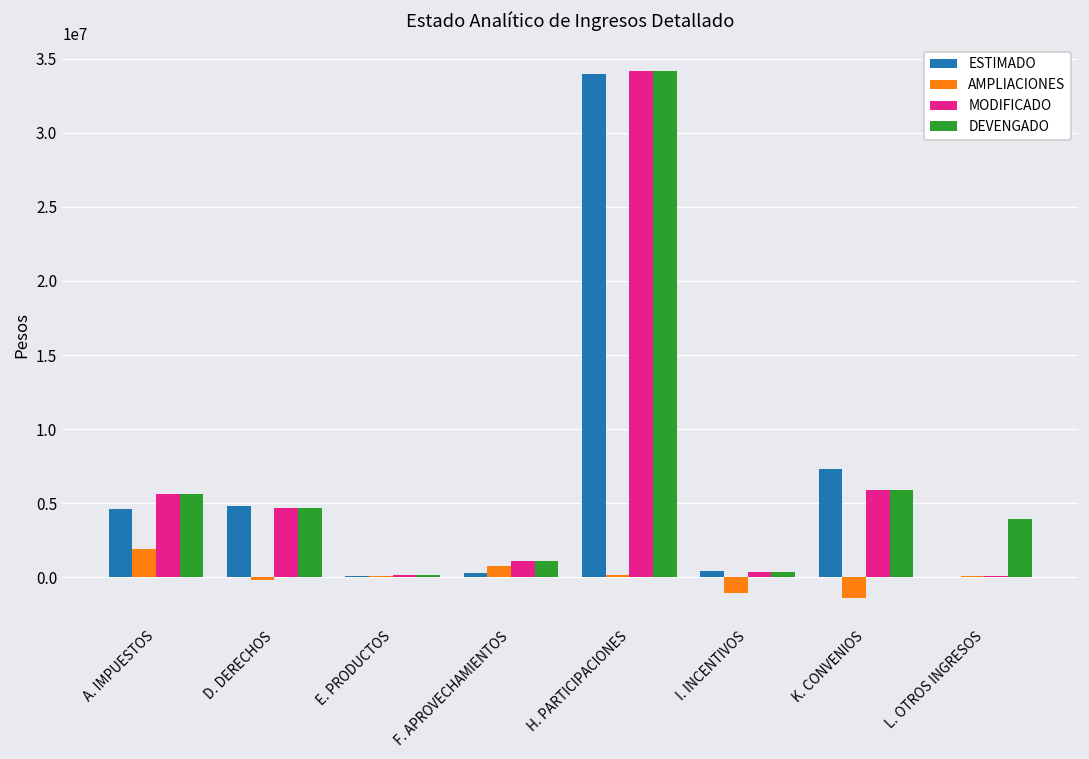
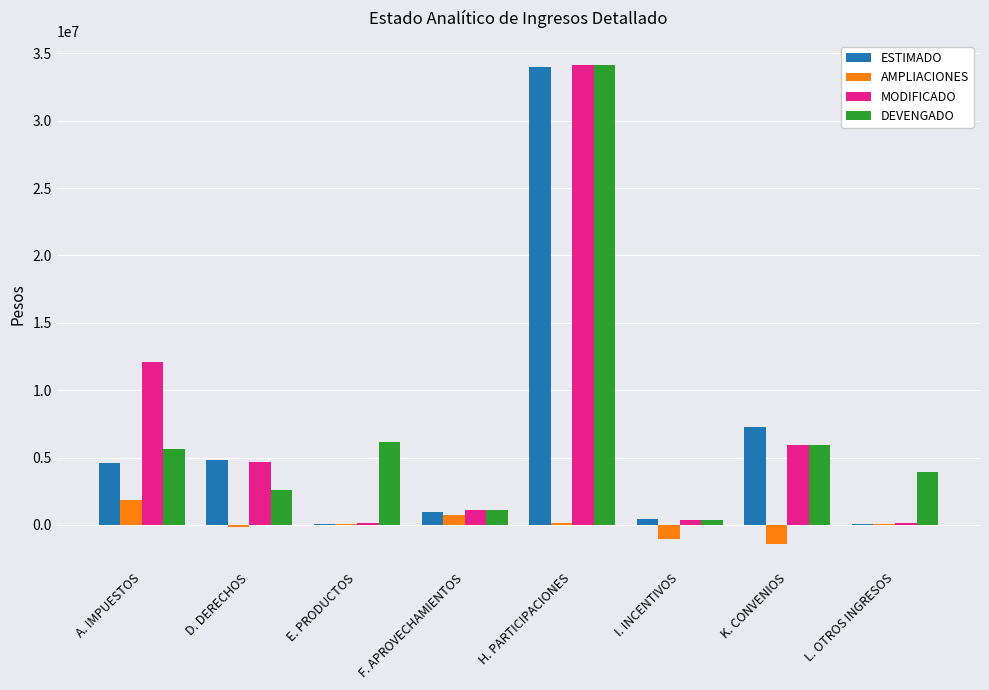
MODIFICADO, A. IMPUESTOS: 5700000 -> 12100000
DEVENGADO, D. DERECHOS: 4700000 -> 2600000
DEVENGADO, E. PRODUCTOS: 200000 -> 6100000
ESTIMADO, F. APROVECHAMIENTOS: 300000 -> 900000
